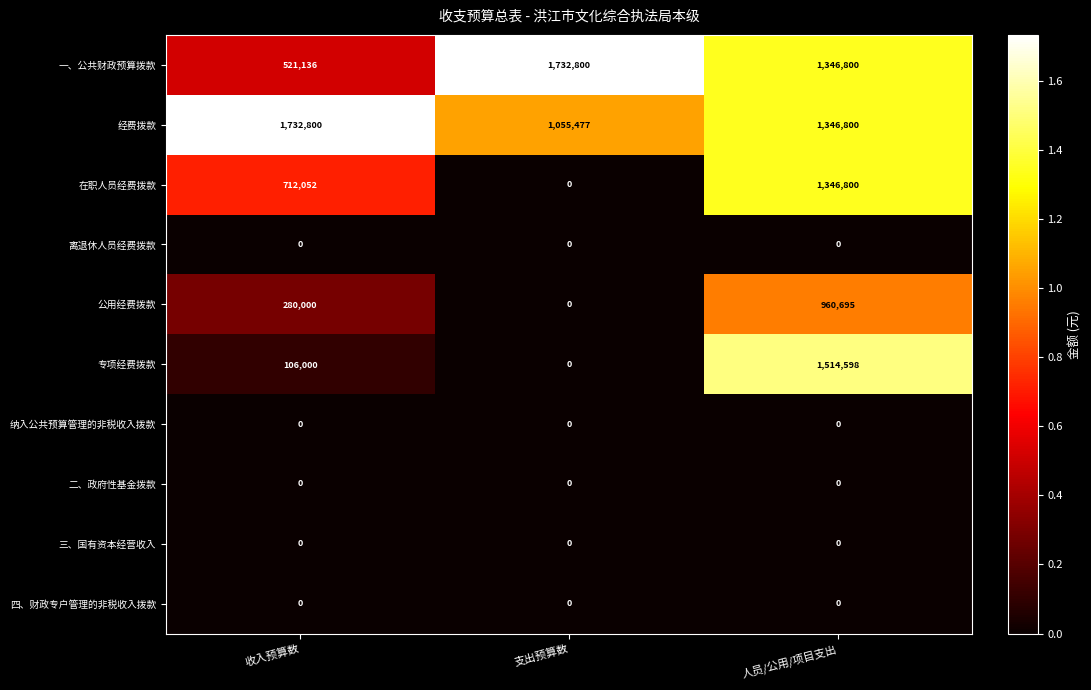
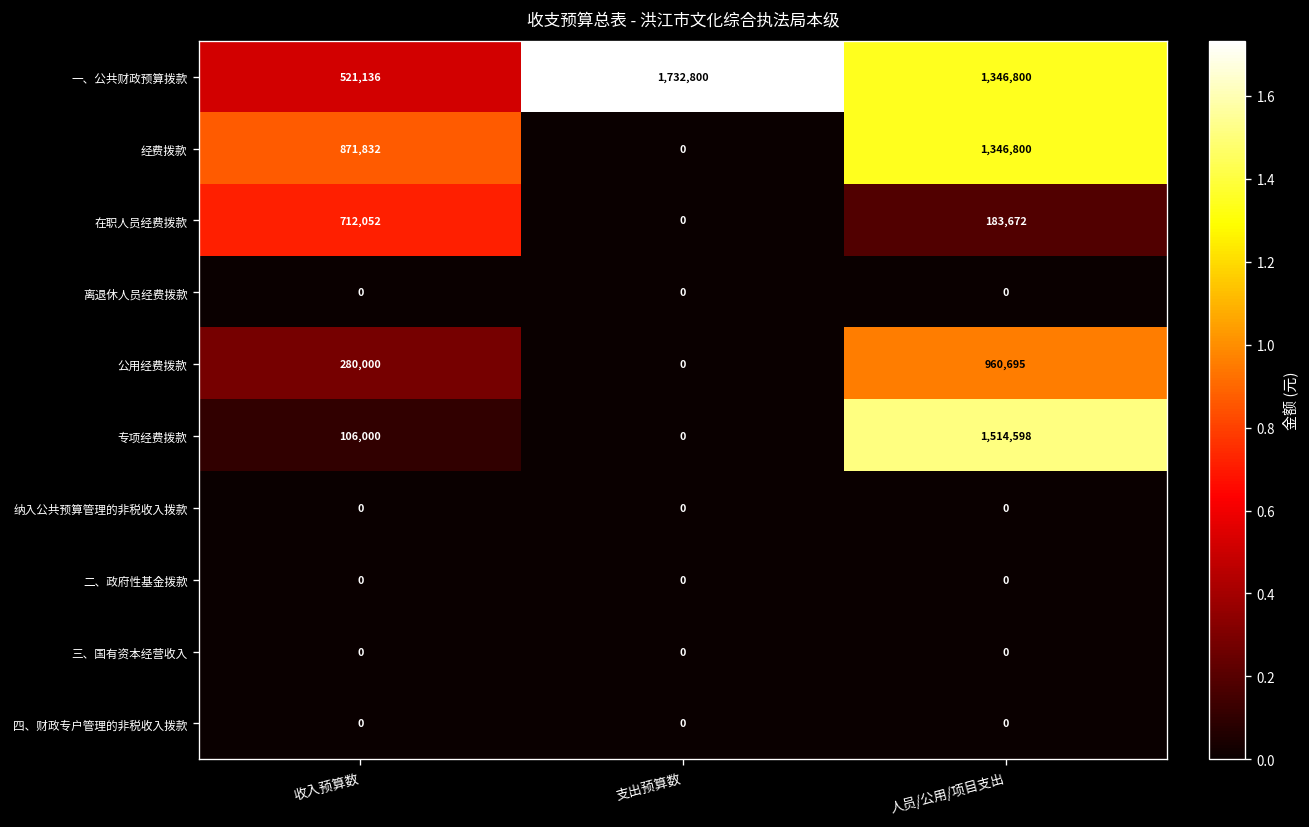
经费拨款, 收入预算数: 1,732,800 -> 871,832
经费拨款, 支出预算数: 1,055,477 -> 0
在职人员经费拨款, 人员/公用/项目支出: 1,346,800 -> 183,672
